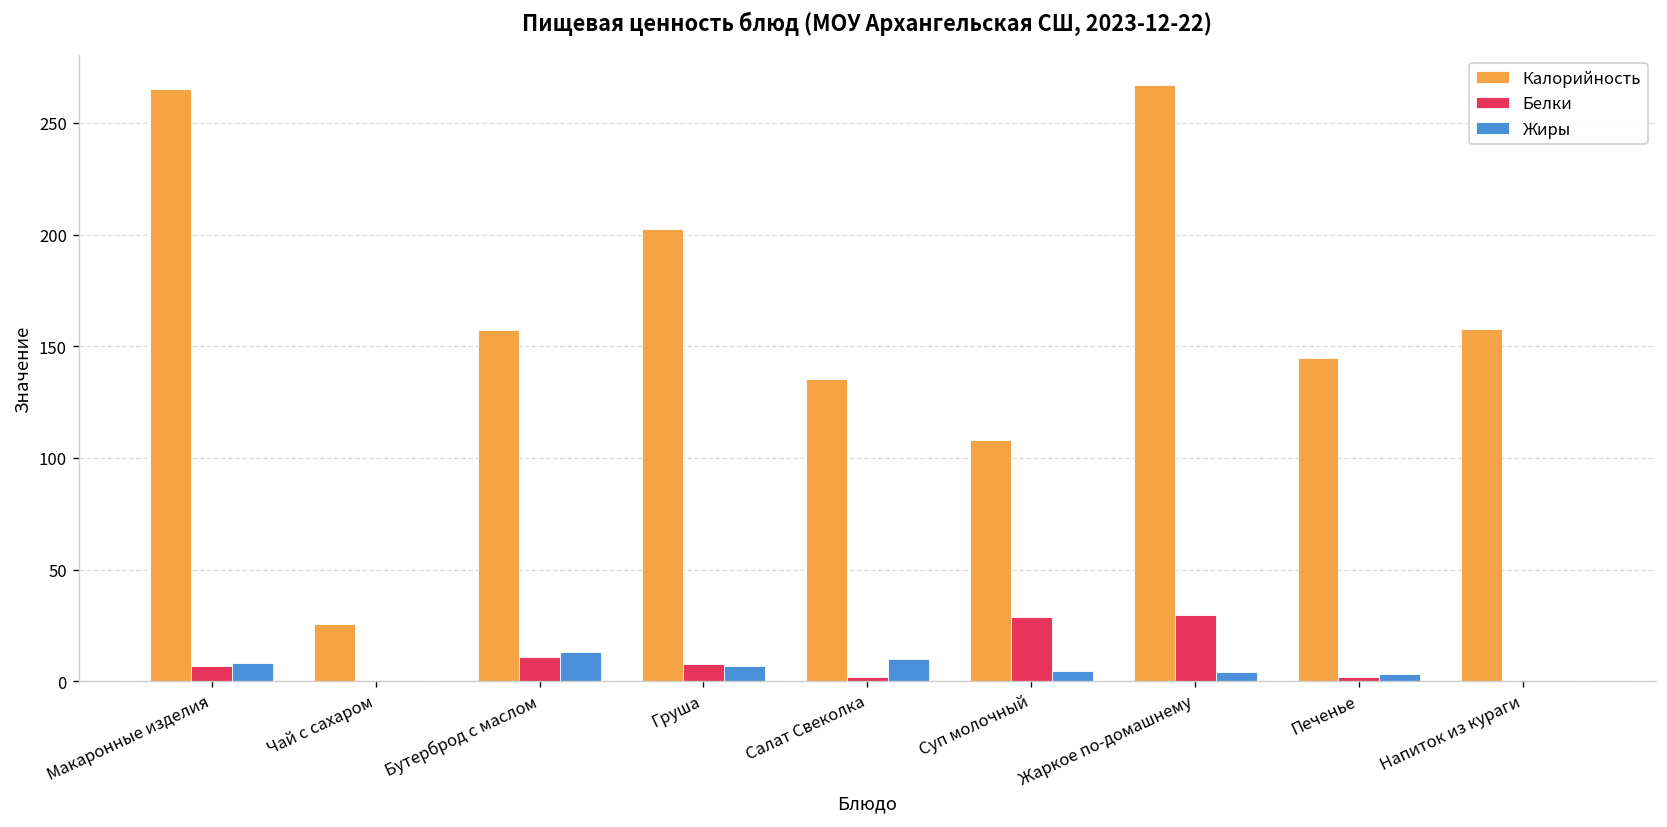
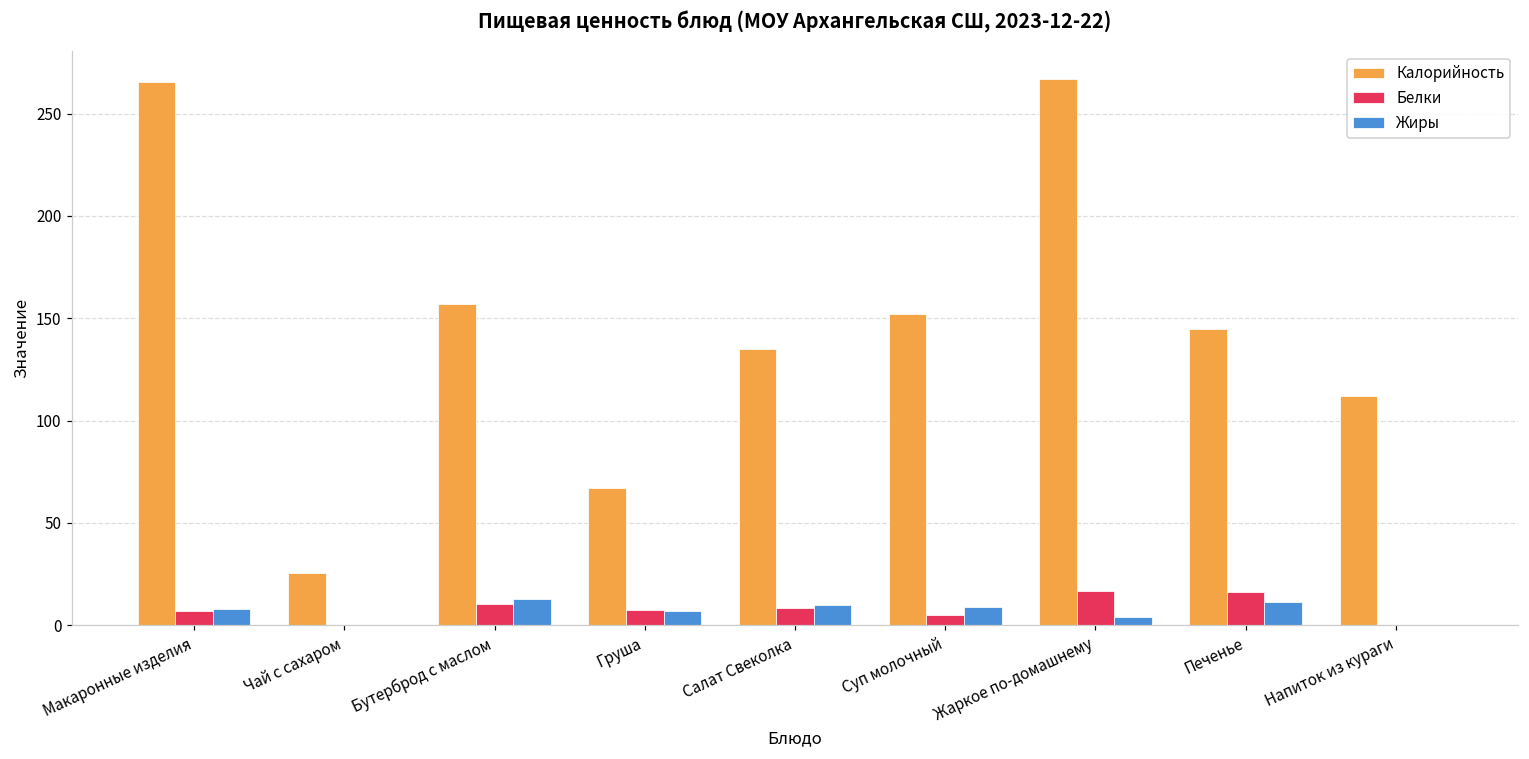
Калорийность, Груша: 202 -> 67
Белки, Салат Свеколка: 2 -> 8
Калорийность, Суп молочный: 108 -> 152
Белки, Суп молочный: 29 -> 5
Жиры, Суп молочный: 5 -> 9
Белки, Жаркое по-домашнему: 30 -> 17
Белки, Печенье: 2 -> 16
Жиры, Печенье: 3 -> 11
Калорийность, Напиток из кураги: 158 -> 112
